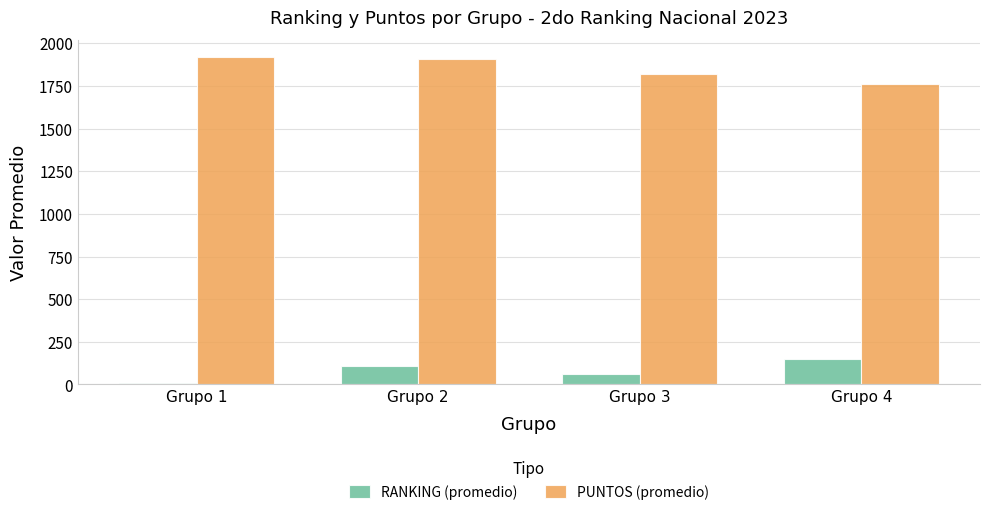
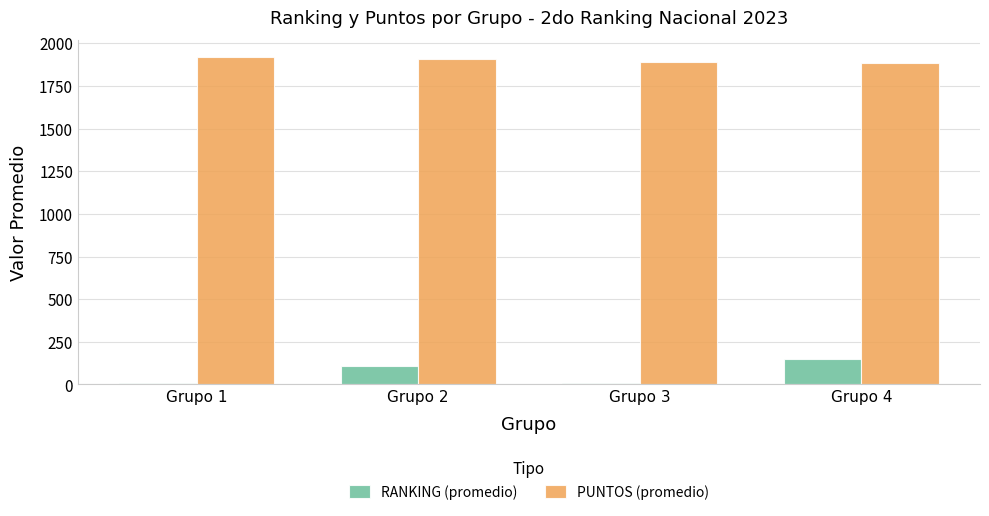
RANKING (promedio), Grupo 3: 60 -> 10
PUNTOS (promedio), Grupo 3: 1820 -> 1890
PUNTOS (promedio), Grupo 4: 1760 -> 1890
